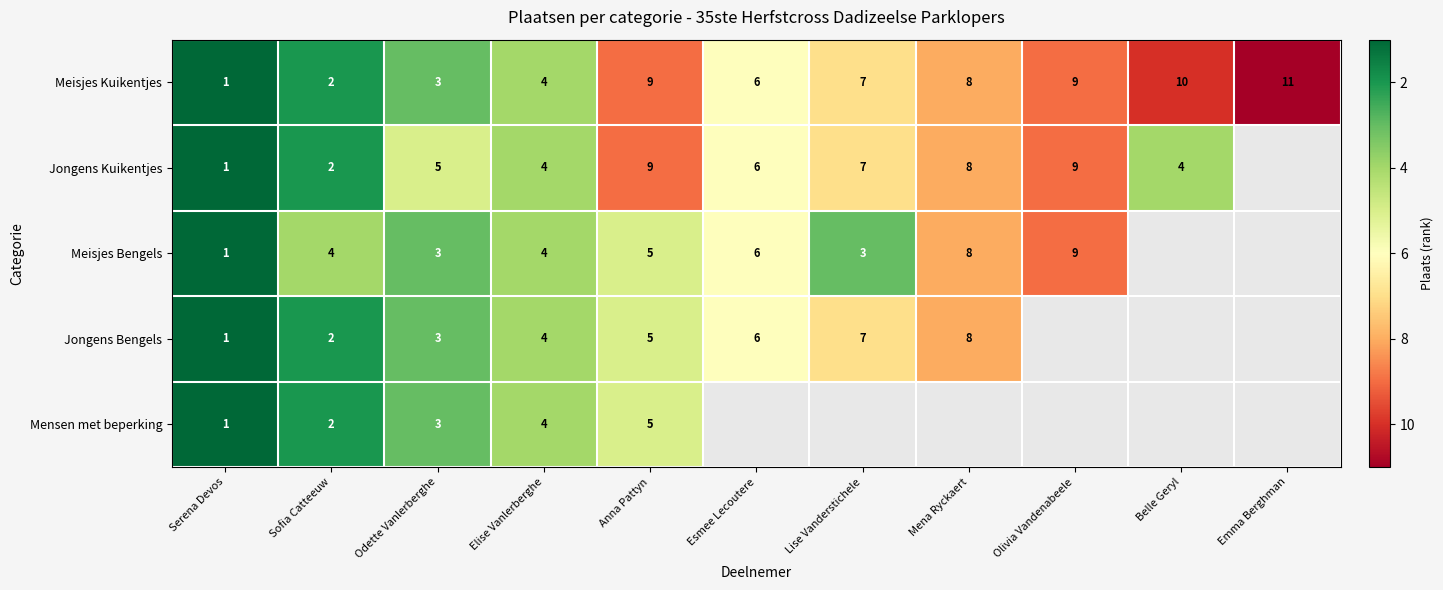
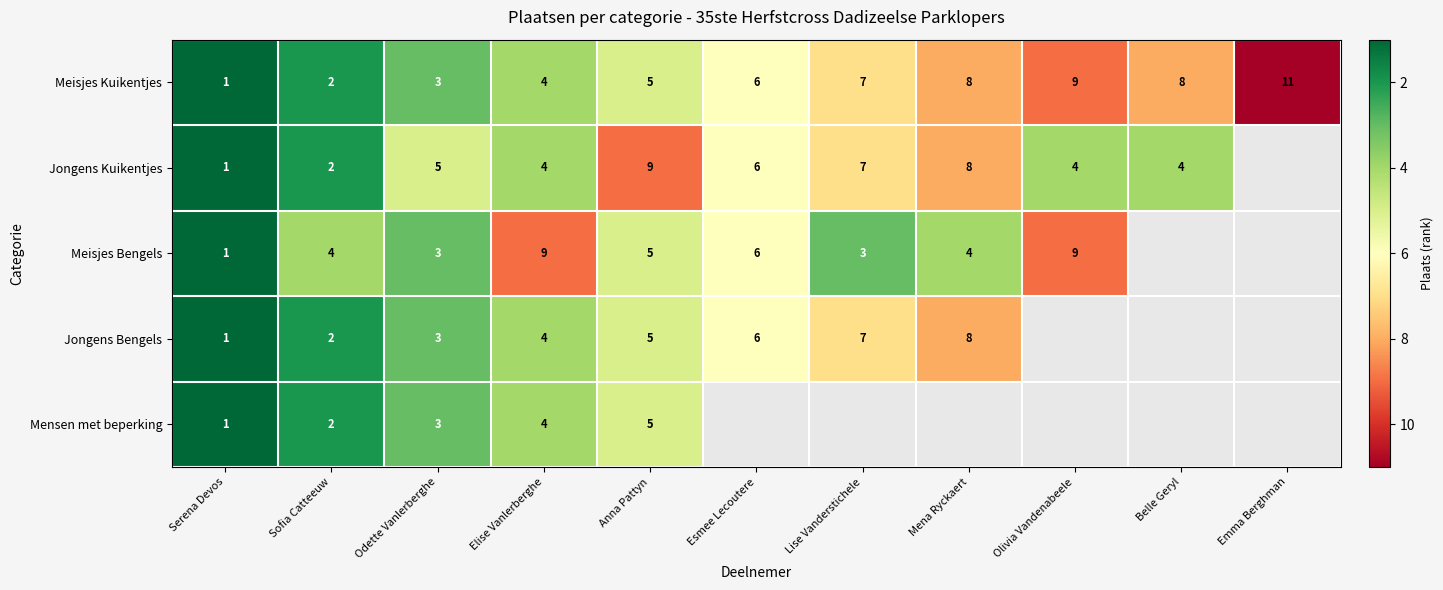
Meisjes Kuikentjes, Anna Pattyn: 9 -> 5
Meisjes Kuikentjes, Belle Geryl: 10 -> 8
Jongens Kuikentjes, Olivia Vandenabeele: 9 -> 4
Meisjes Bengels, Elise Vanlerberghe: 4 -> 9
Meisjes Bengels, Mena Ryckaert: 8 -> 4
